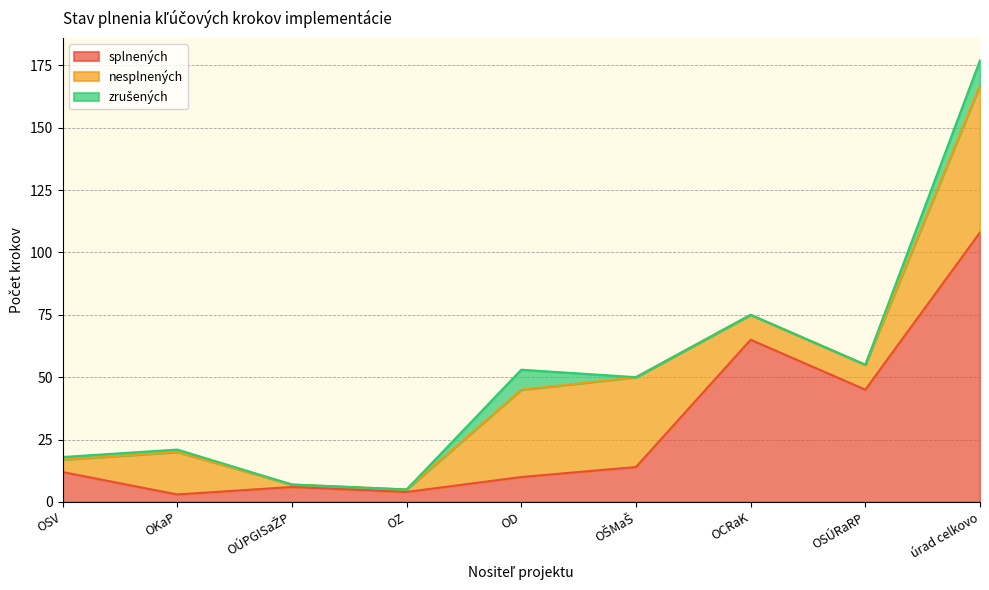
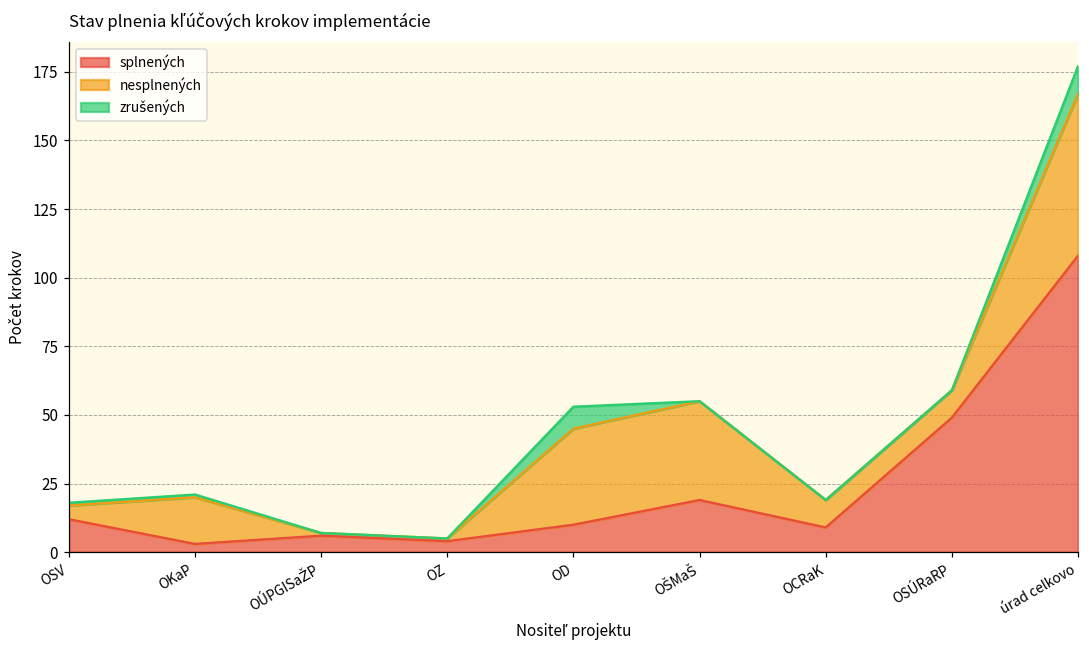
splnených, OŠMaŠ: 14 -> 19
splnených, OCRaK: 65 -> 9
splnených, OSÚRaRP: 45 -> 49
